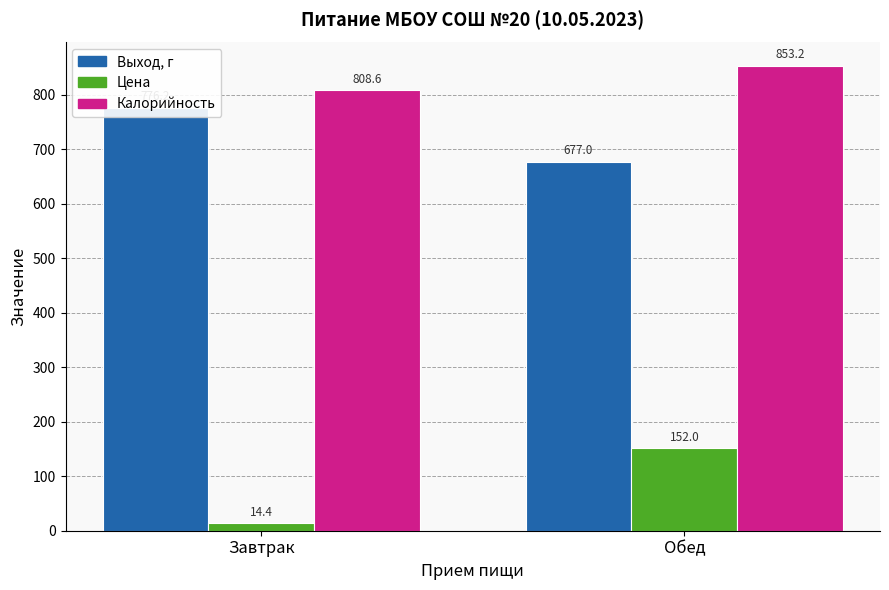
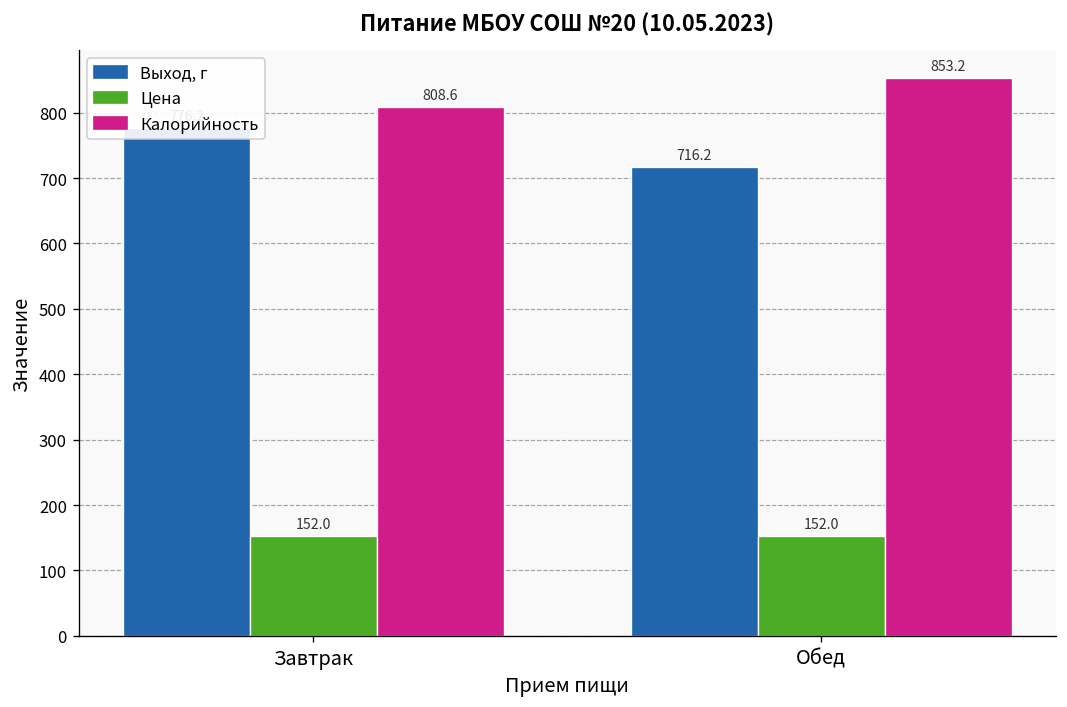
Цена, Завтрак: 14.4 -> 152.0
Выход, г, Обед: 677.0 -> 716.2
